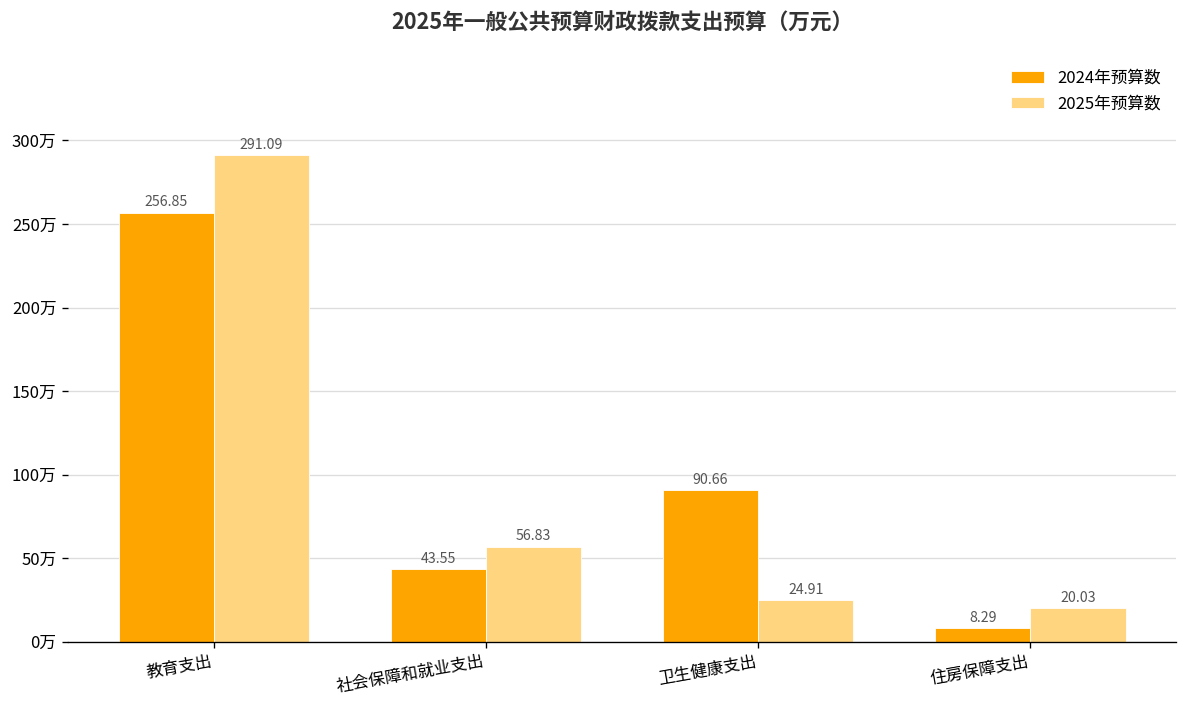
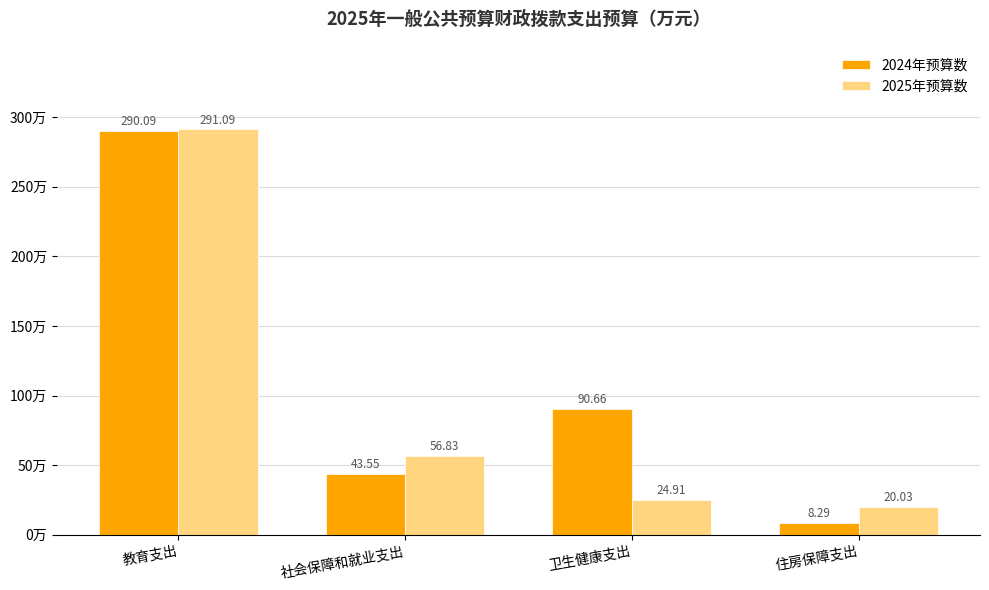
2024年预算数, 教育支出: 256.85 -> 290.09
